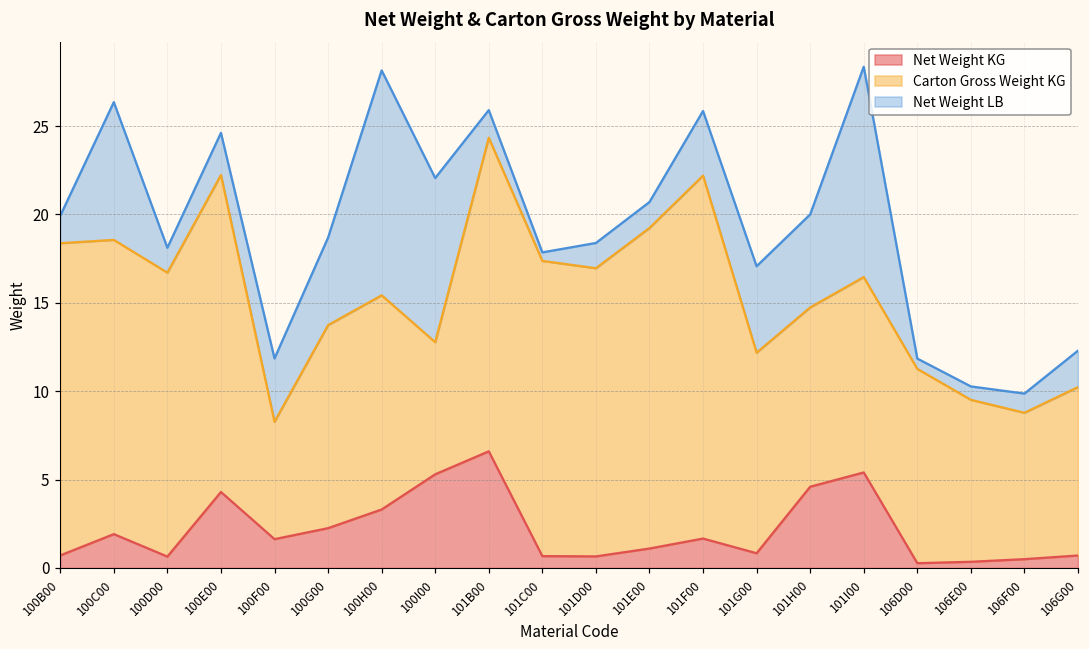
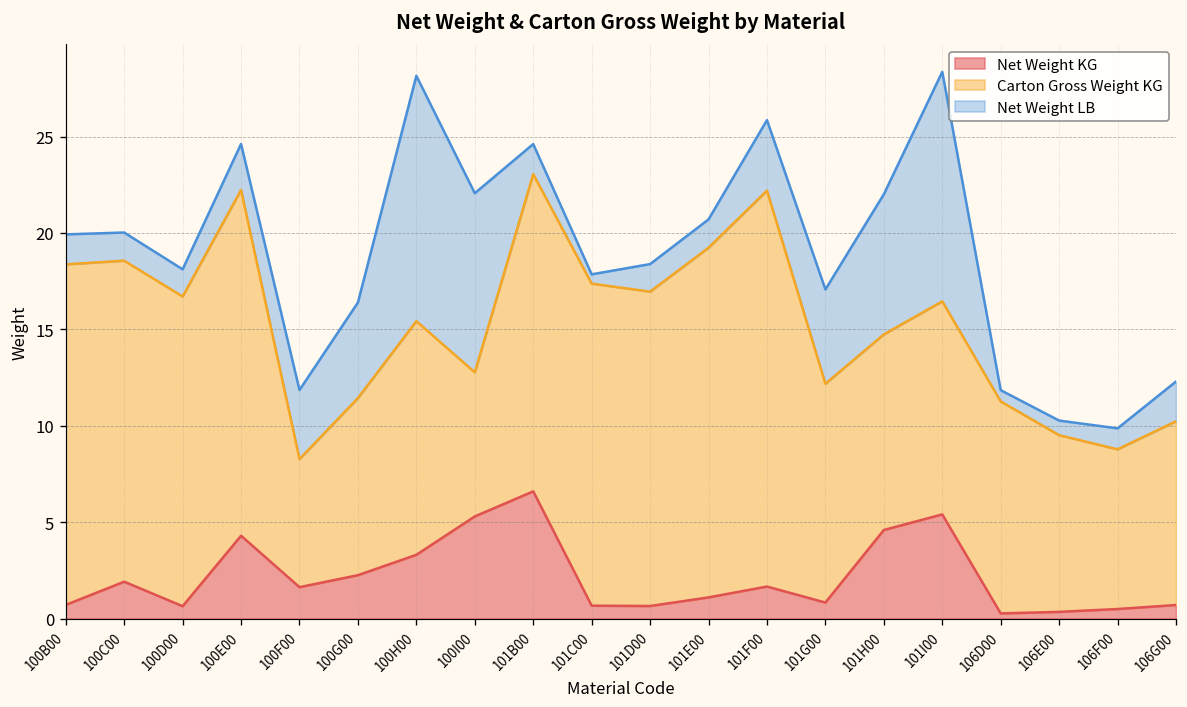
Net Weight LB, 100C00: 7.8 -> 1.5
Carton Gross Weight KG, 100G00: 11.5 -> 9.2
Carton Gross Weight KG, 101B00: 17.7 -> 16.5
Net Weight LB, 101H00: 5.3 -> 7.3
